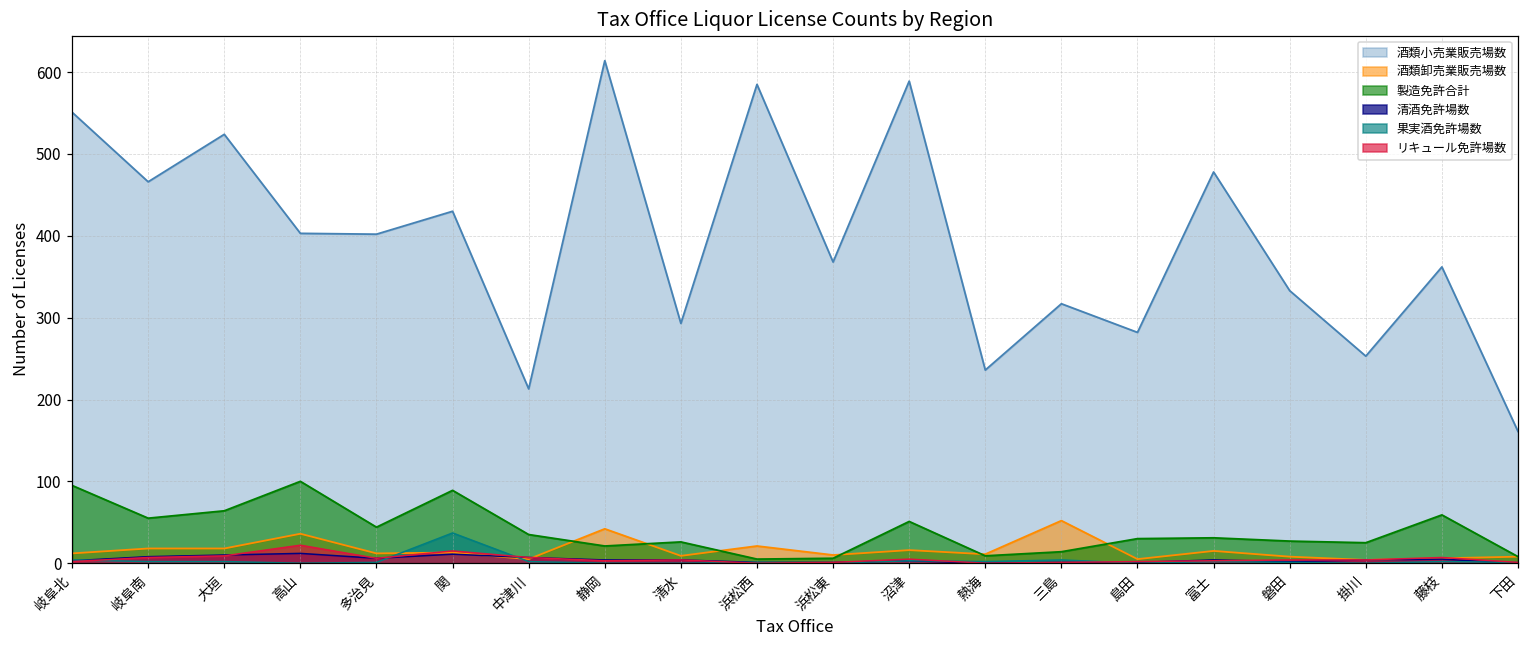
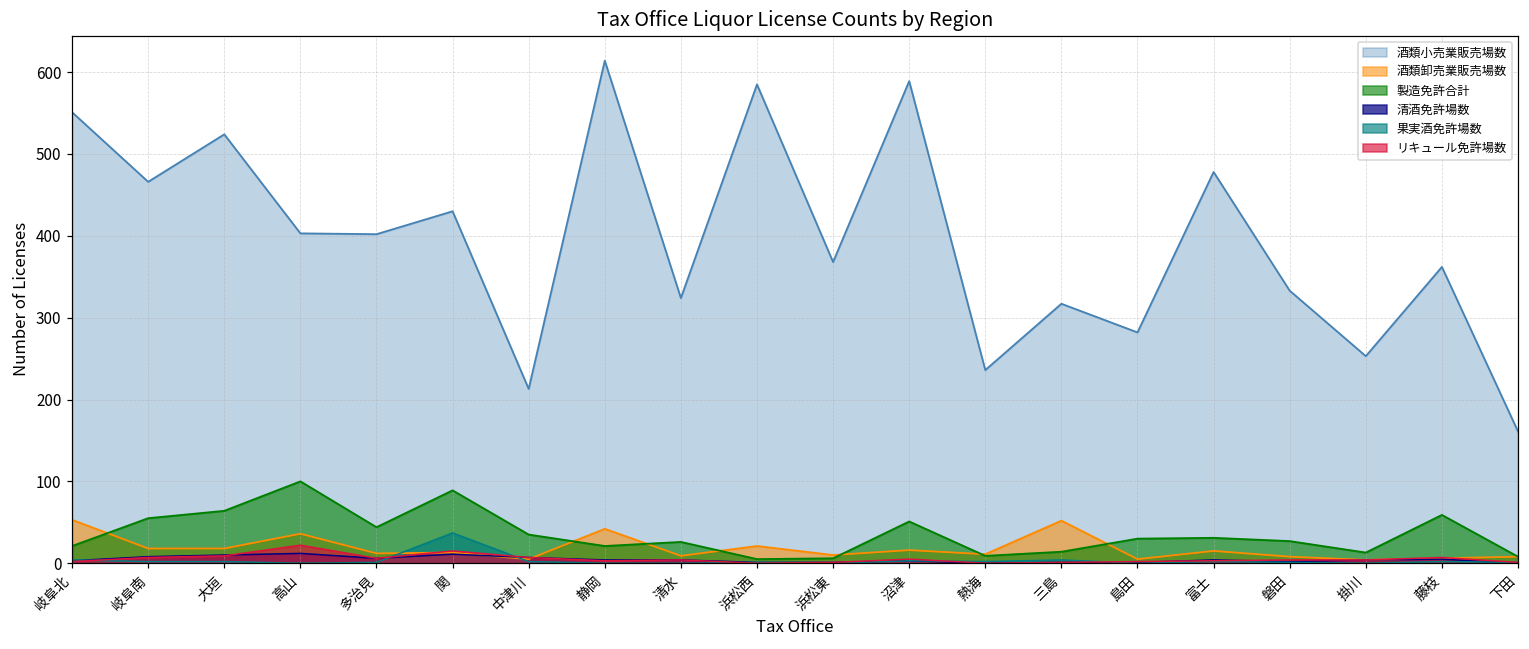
酒類卸売業販売場数, 岐阜北: 10 -> 50
製造免許合計, 岐阜北: 100 -> 20
酒類小売業販売場数, 清水: 290 -> 320
製造免許合計, 掛川: 30 -> 10
